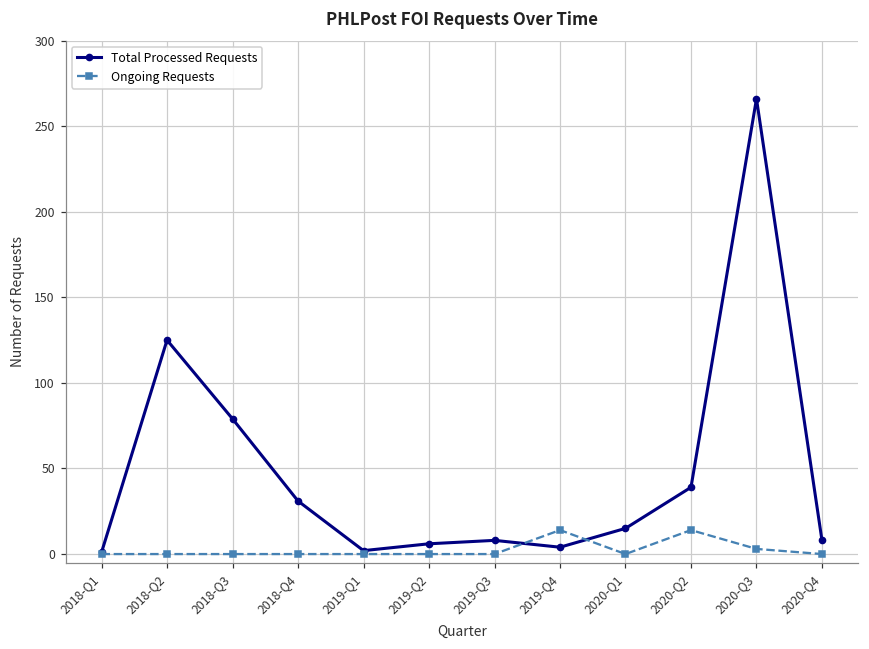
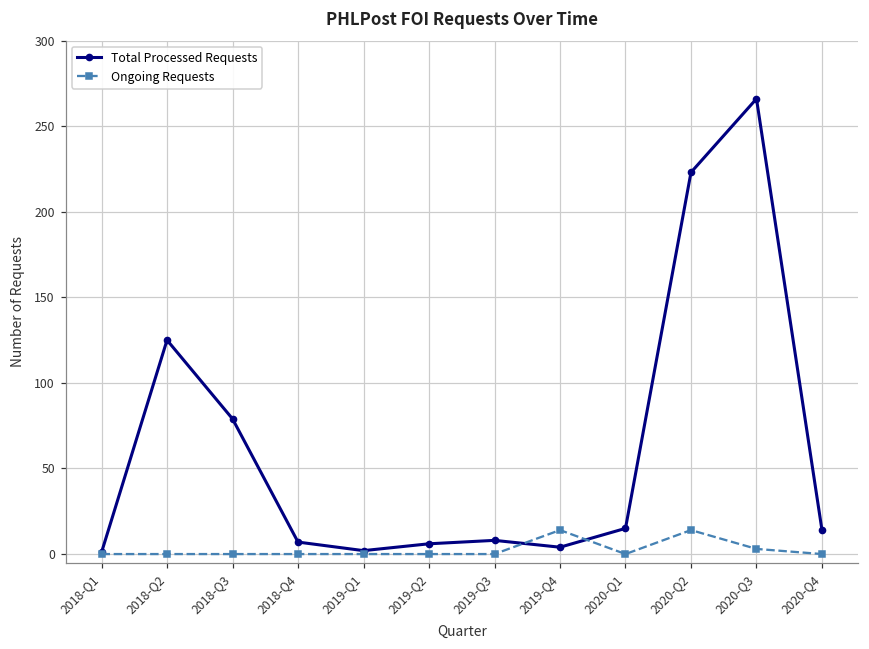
Total Processed Requests, 2018-Q4: 31 -> 7
Total Processed Requests, 2020-Q2: 39 -> 223
Total Processed Requests, 2020-Q4: 8 -> 14
